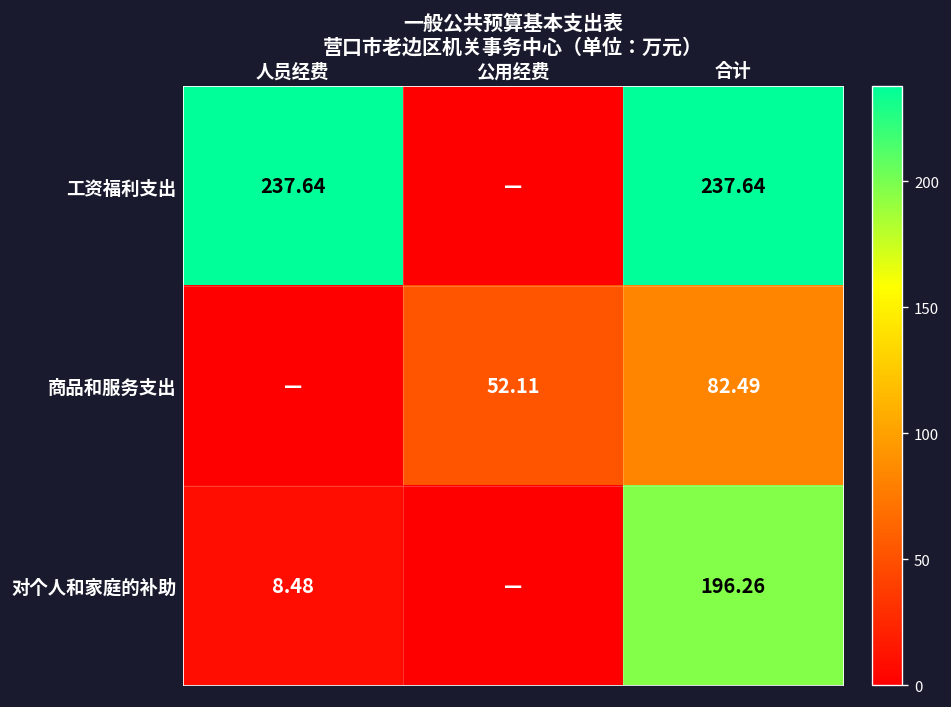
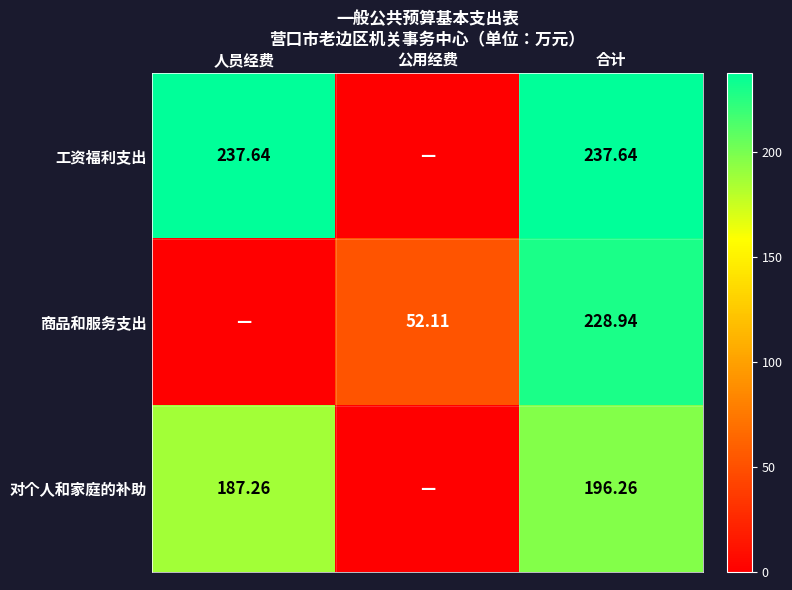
商品和服务支出, 合计: 82.49 -> 228.94
对个人和家庭的补助, 人员经费: 8.48 -> 187.26
